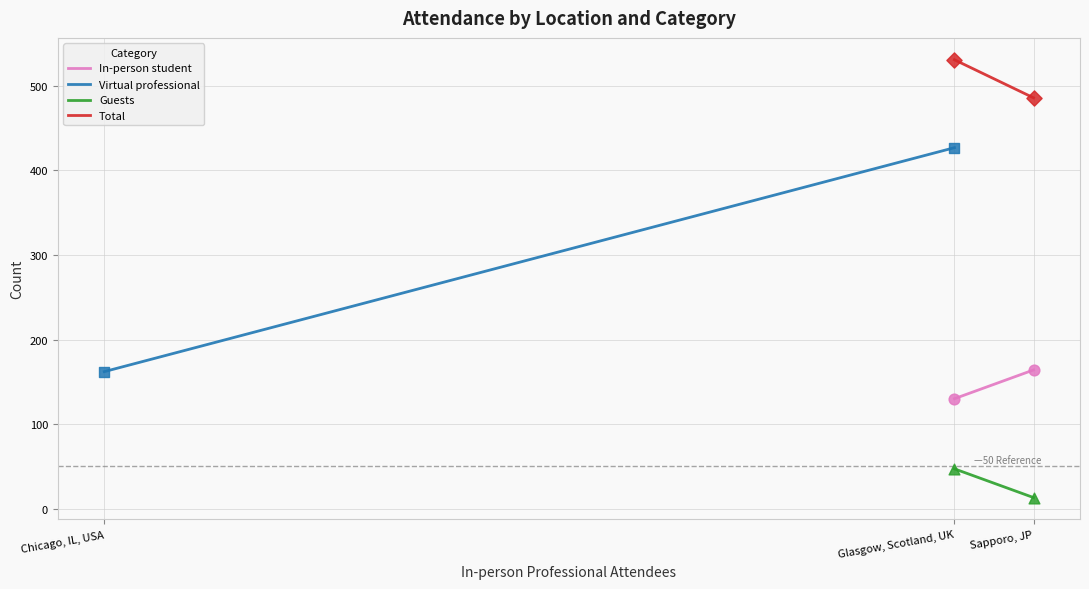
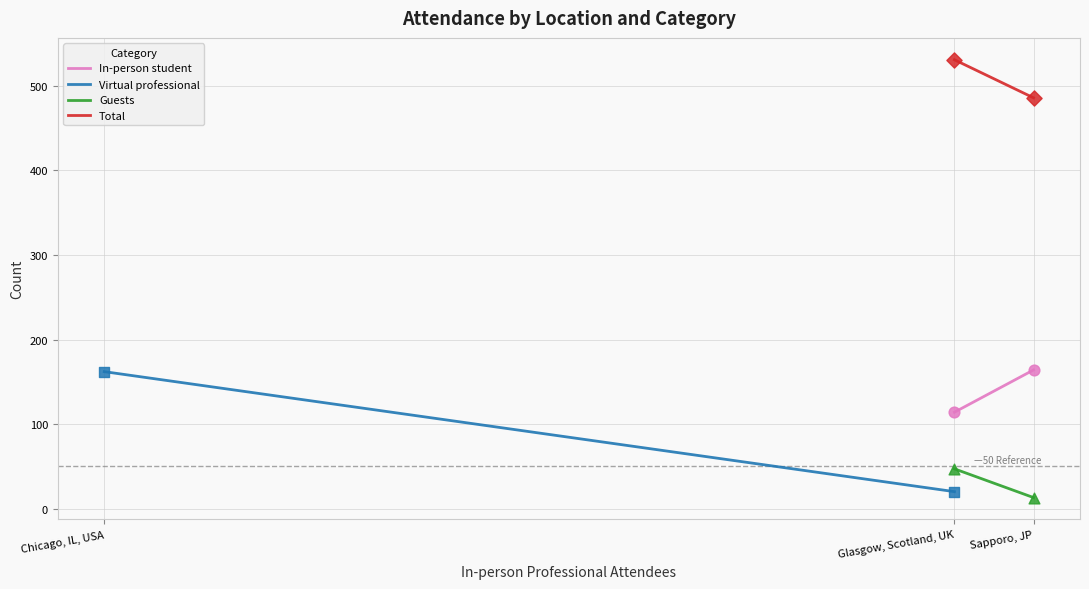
In-person student, Glasgow, Scotland, UK: 130 -> 110
Virtual professional, Glasgow, Scotland, UK: 430 -> 20
